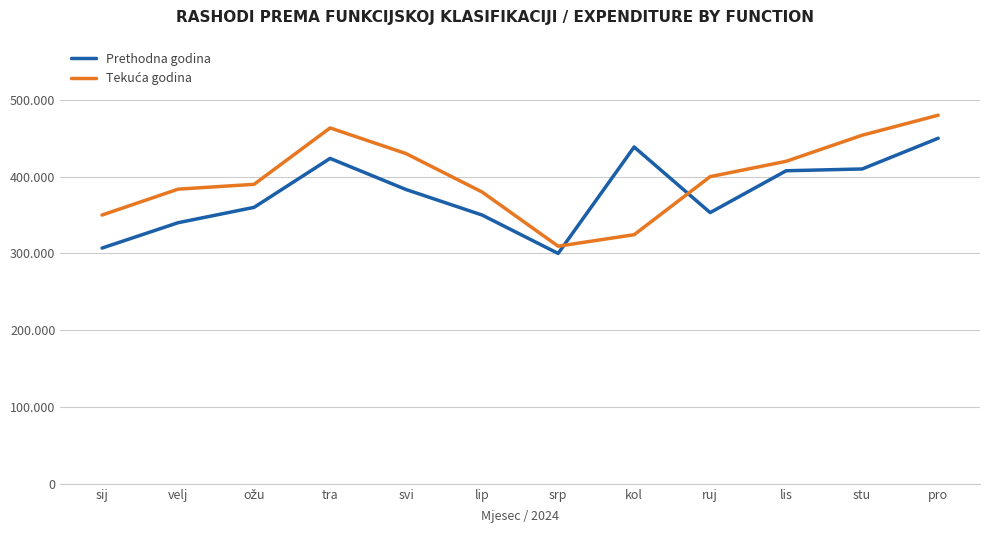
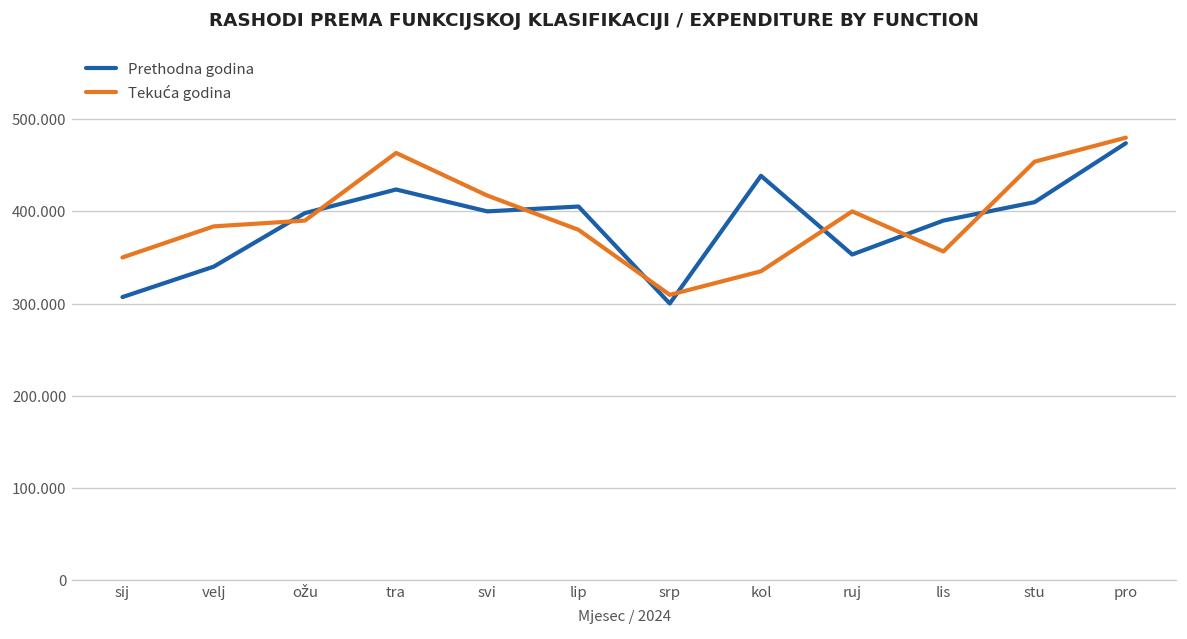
Prethodna godina, ožu: 360 -> 400
Prethodna godina, svi: 380 -> 400
Tekuća godina, svi: 430 -> 420
Prethodna godina, lip: 350 -> 410
Tekuća godina, kol: 320 -> 340
Prethodna godina, lis: 410 -> 390
Tekuća godina, lis: 420 -> 360
Prethodna godina, pro: 450 -> 470
